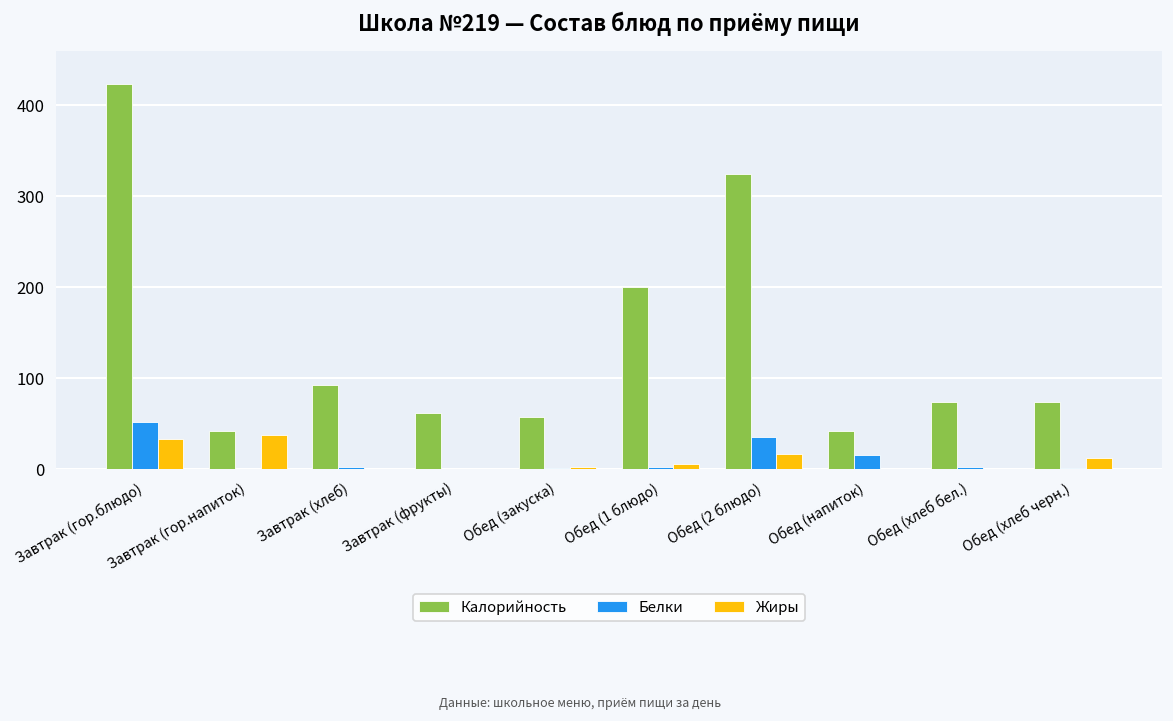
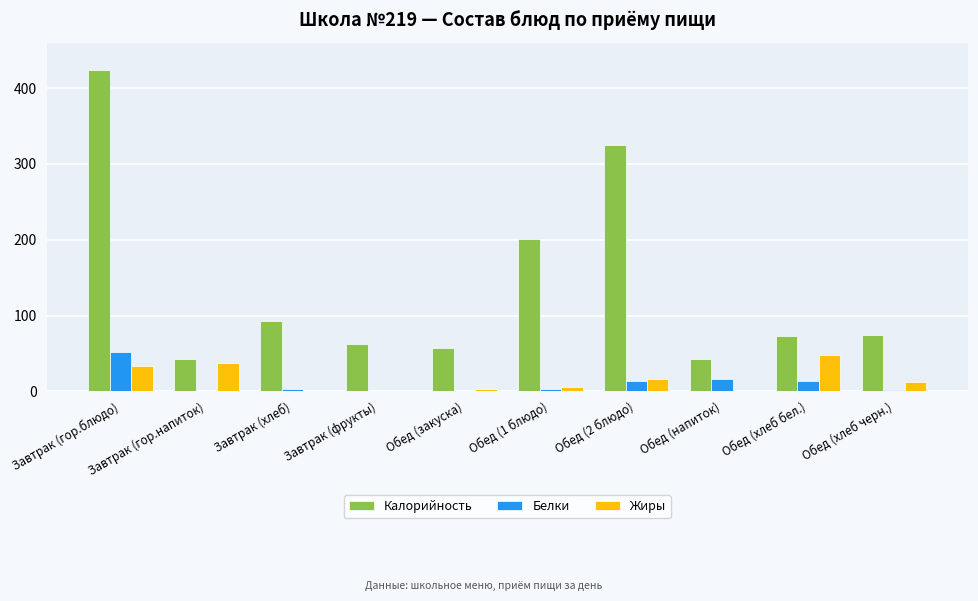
Белки, Обед (2 блюдо): 40 -> 10
Белки, Обед (хлеб бел.): 0 -> 10
Жиры, Обед (хлеб бел.): 0 -> 50
